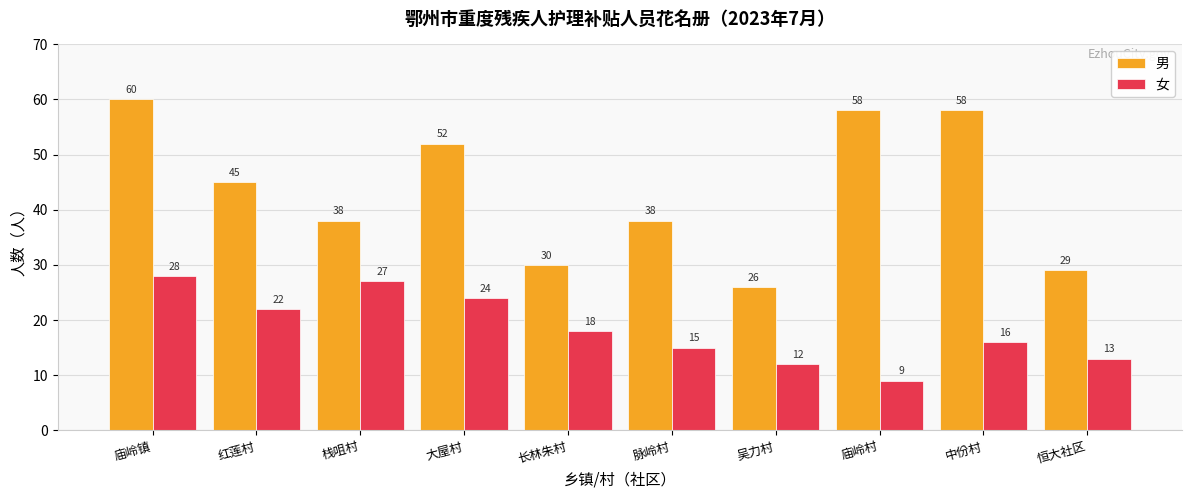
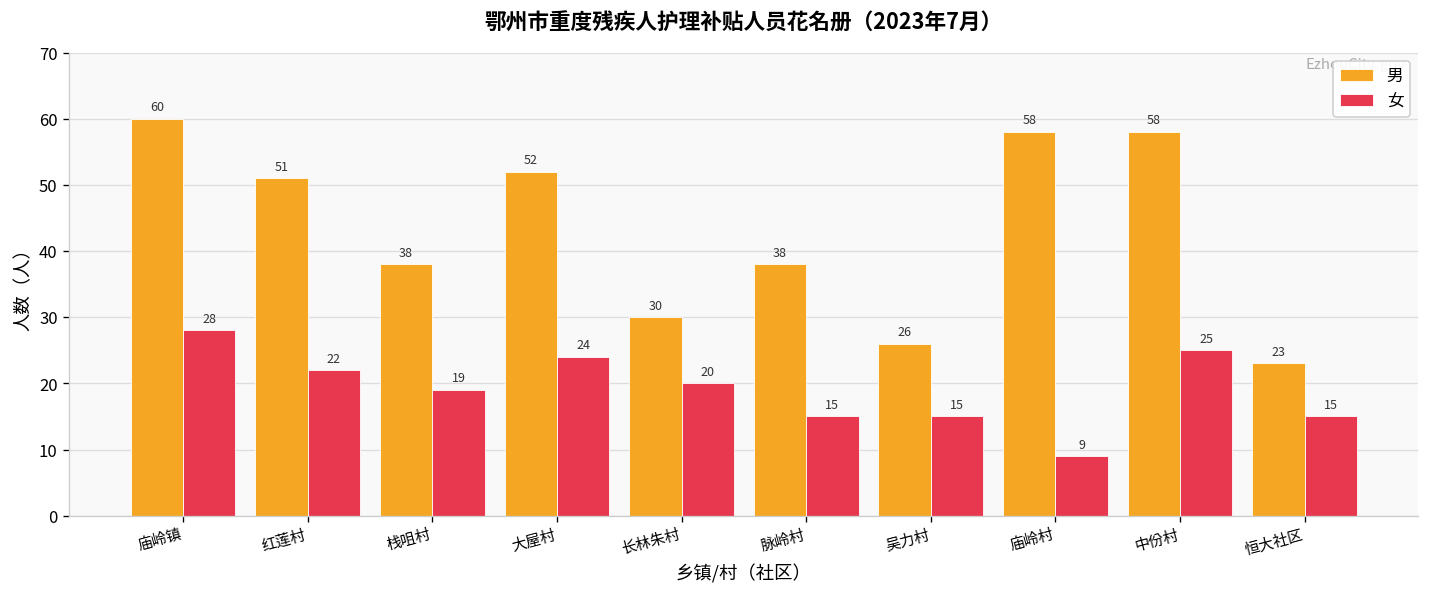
男, 红莲村: 45 -> 51
女, 栈咀村: 27 -> 19
女, 长林朱村: 18 -> 20
女, 吴力村: 12 -> 15
女, 中份村: 16 -> 25
男, 恒大社区: 29 -> 23
女, 恒大社区: 13 -> 15
